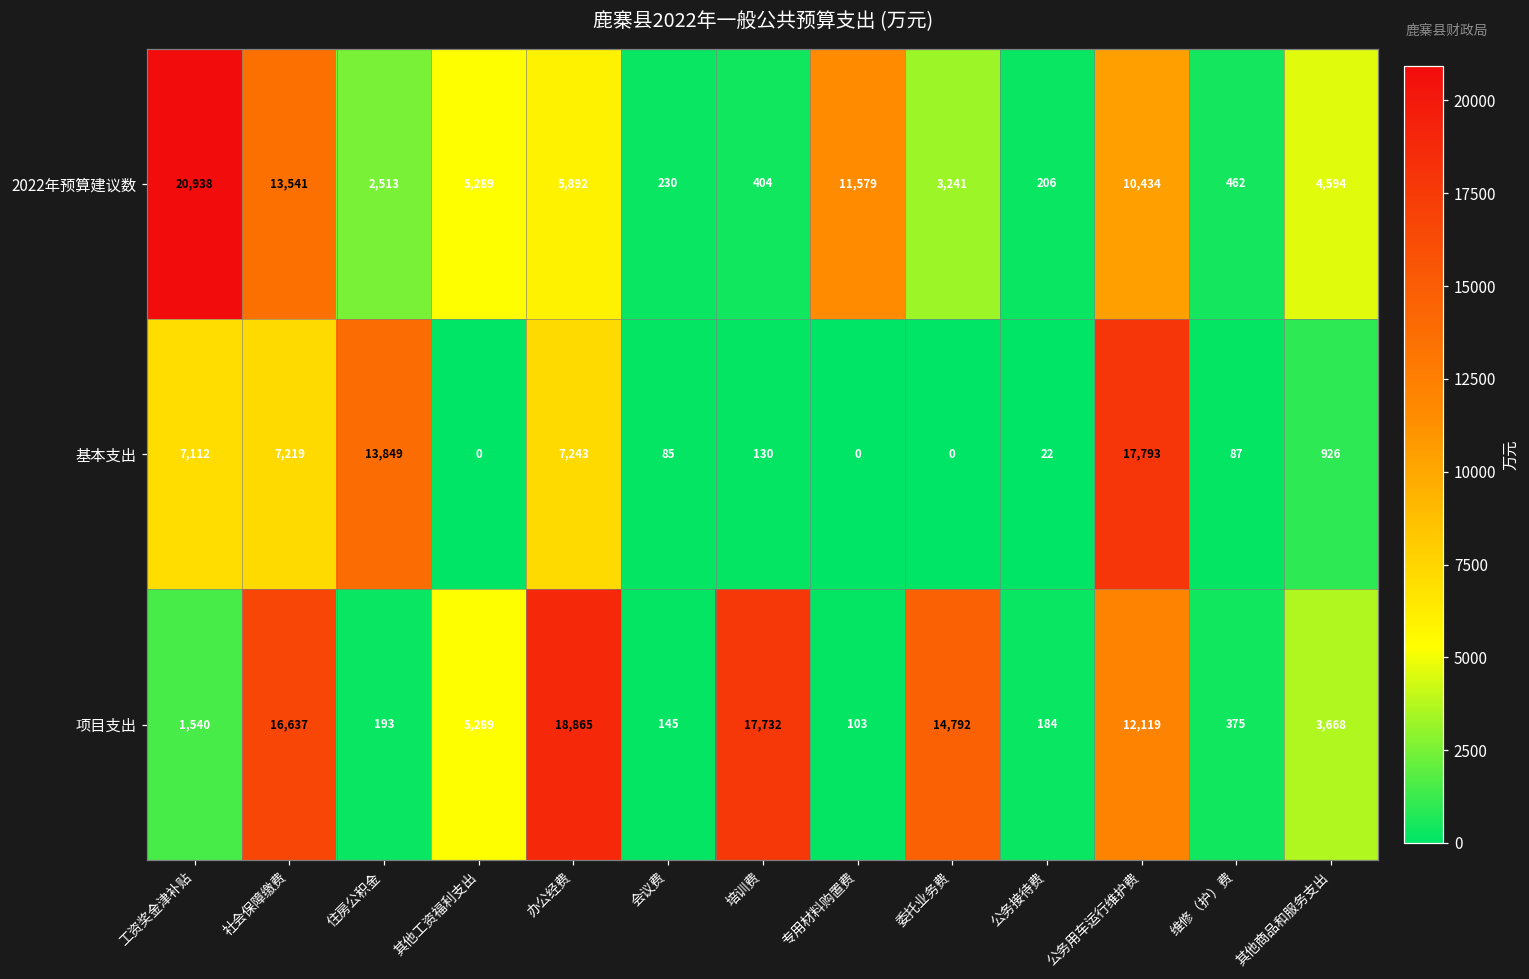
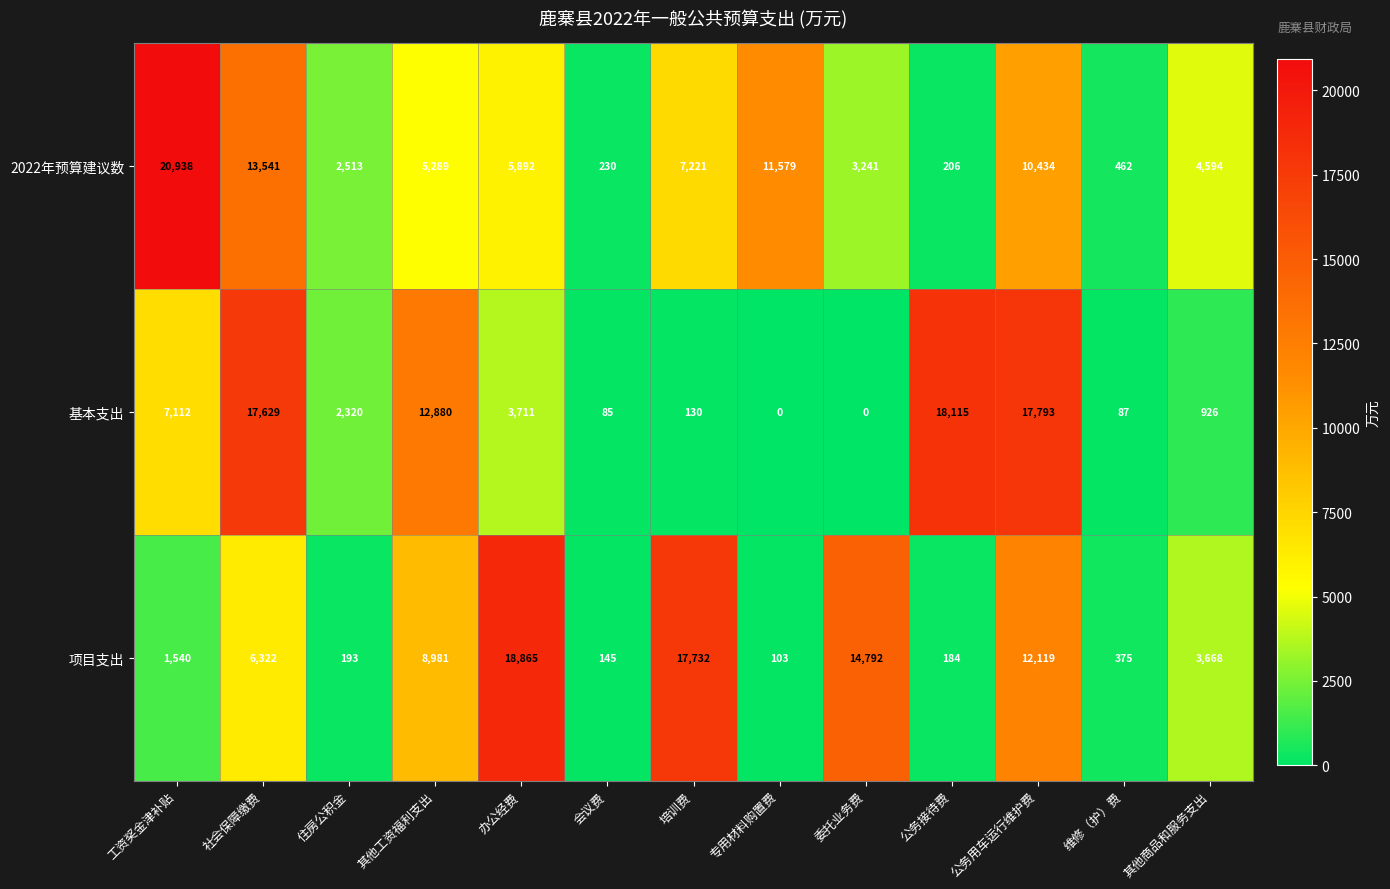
2022年预算建议数, 培训费: 404 -> 7,221
基本支出, 社会保障缴费: 7,219 -> 17,629
基本支出, 住房公积金: 13,849 -> 2,320
基本支出, 其他工资福利支出: 0 -> 12,880
基本支出, 办公经费: 7,243 -> 3,711
基本支出, 公务接待费: 22 -> 18,115
项目支出, 社会保障缴费: 16,637 -> 6,322
项目支出, 其他工资福利支出: 5,289 -> 8,981
